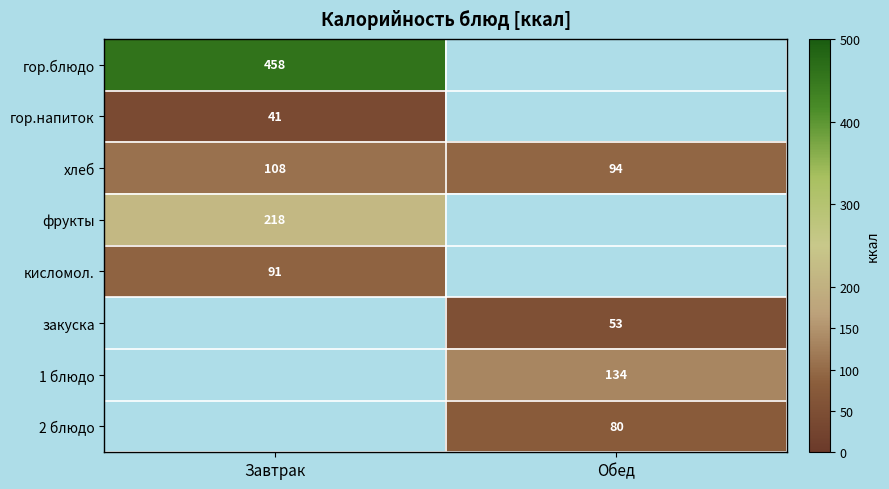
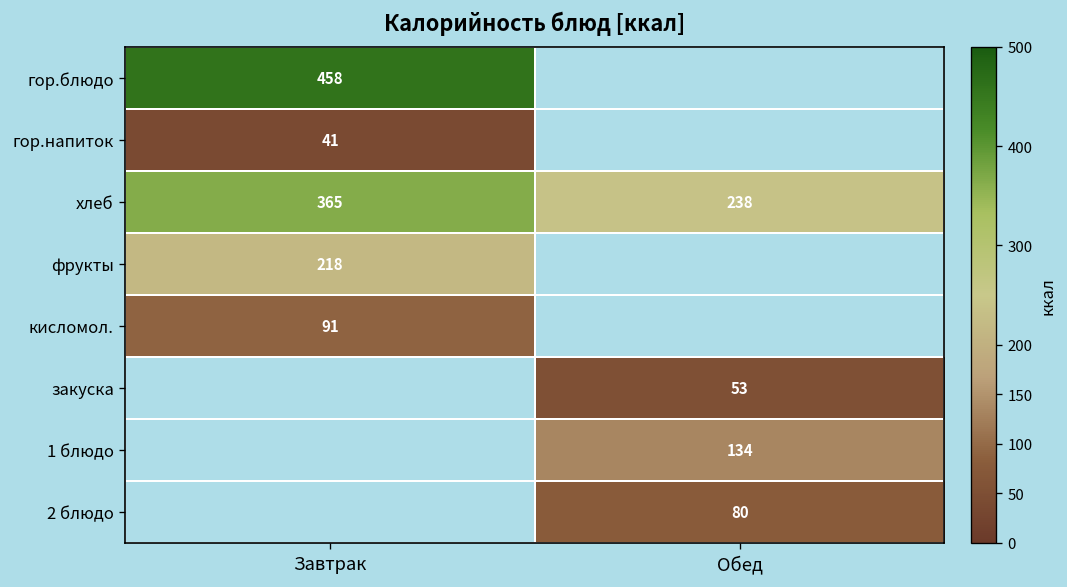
хлеб, Завтрак: 108 -> 365
хлеб, Обед: 94 -> 238
